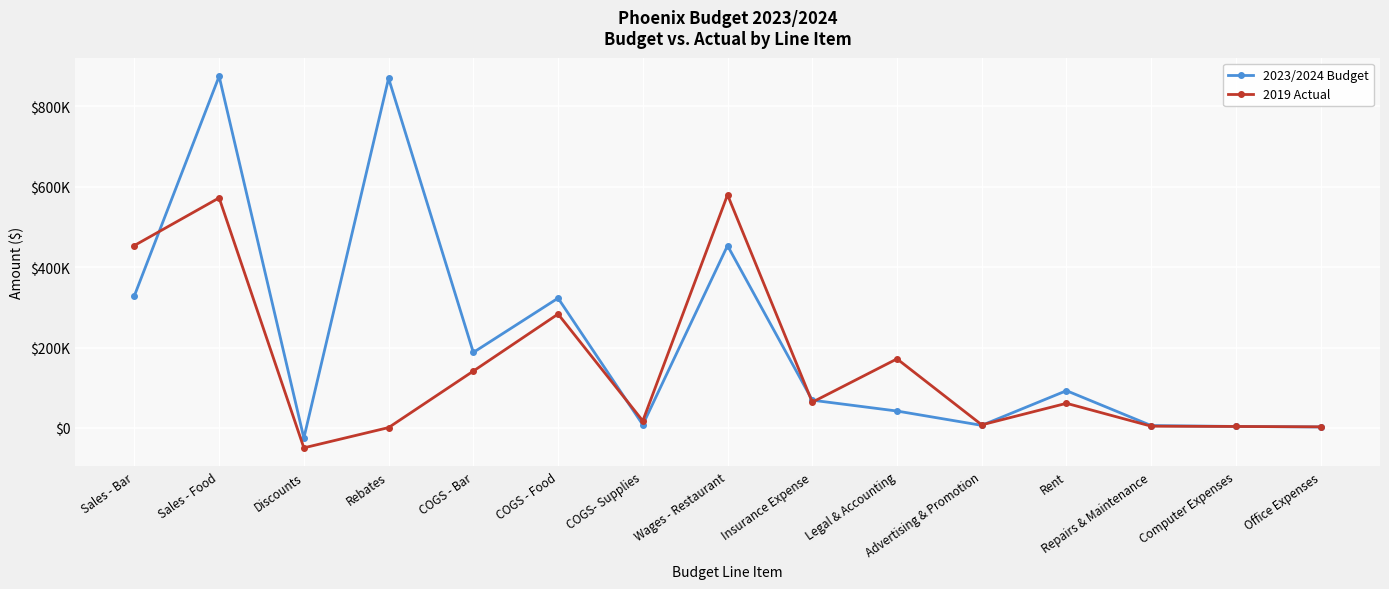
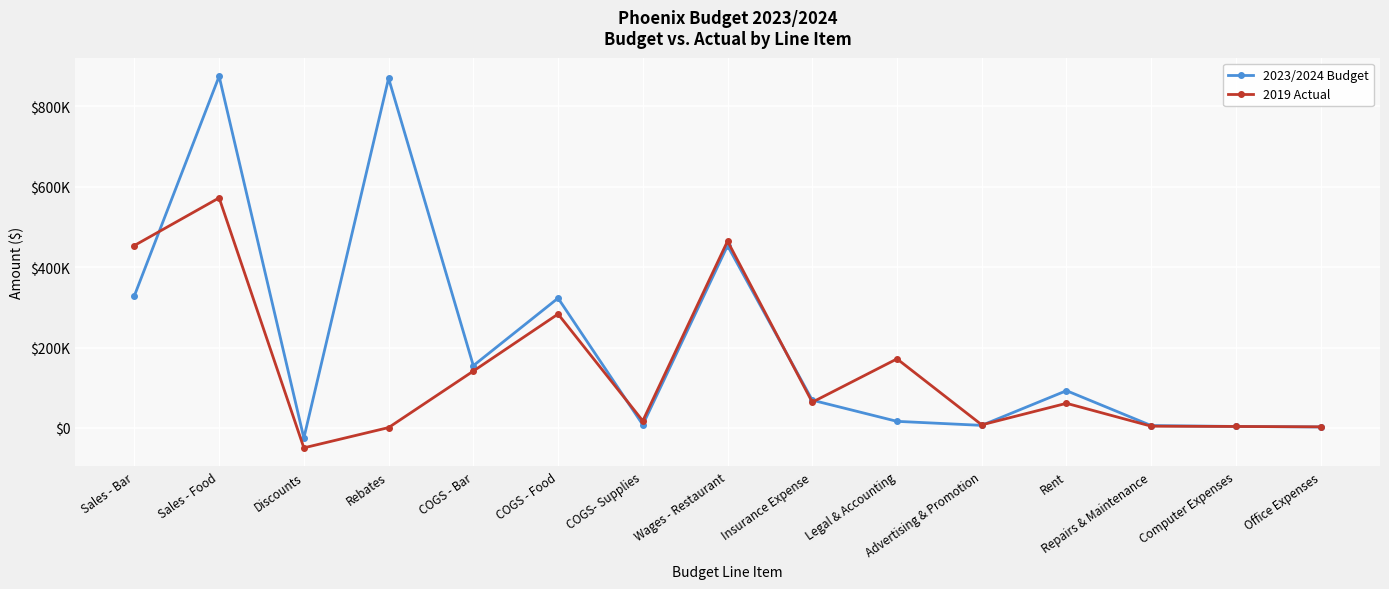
2023/2024 Budget, COGS - Bar: $190000 -> $160000
2019 Actual, Wages - Restaurant: $580000 -> $460000
2023/2024 Budget, Legal & Accounting: $40000 -> $20000
